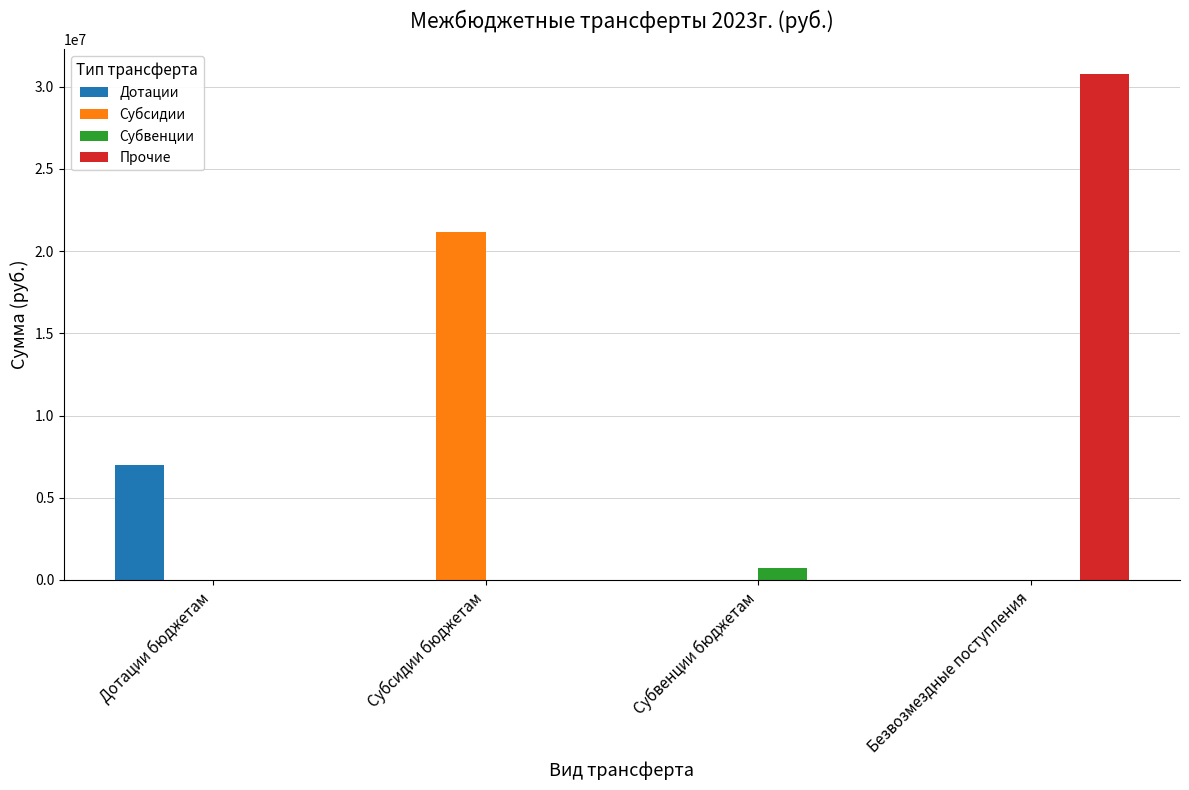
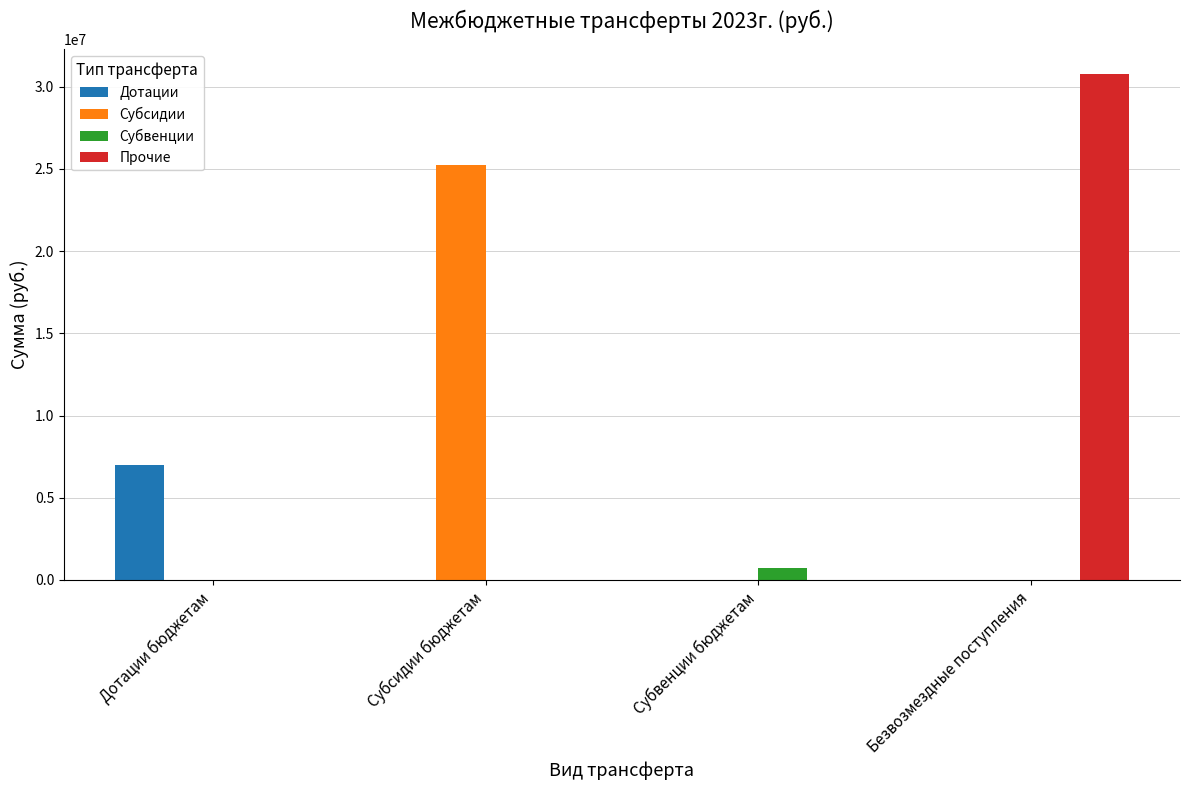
Субсидии, Субсидии бюджетам: 21100000 -> 25200000
